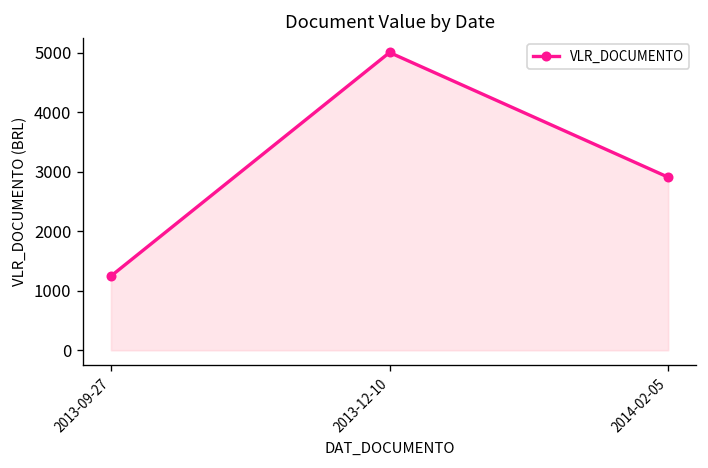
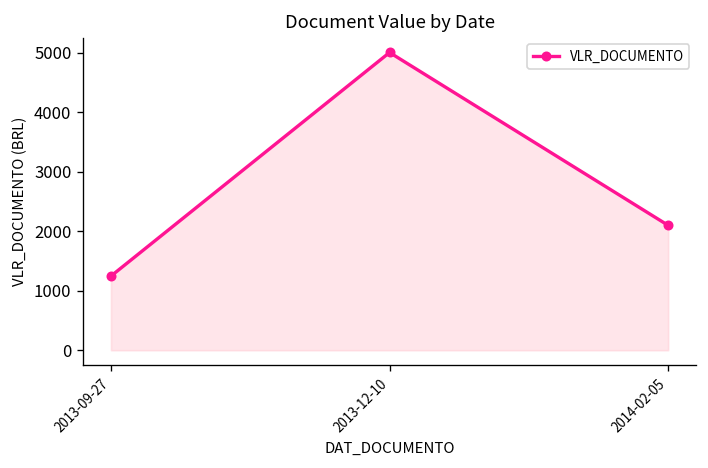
2014-02-05: 2900 -> 2100
